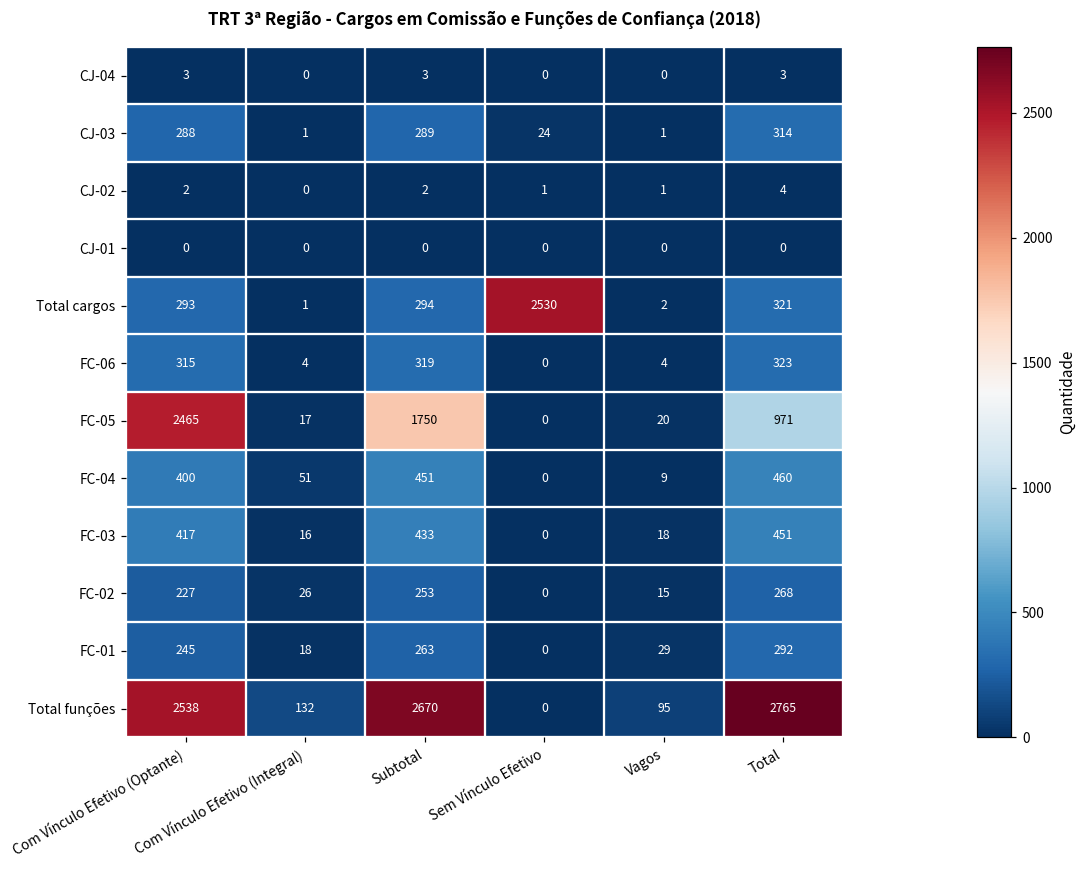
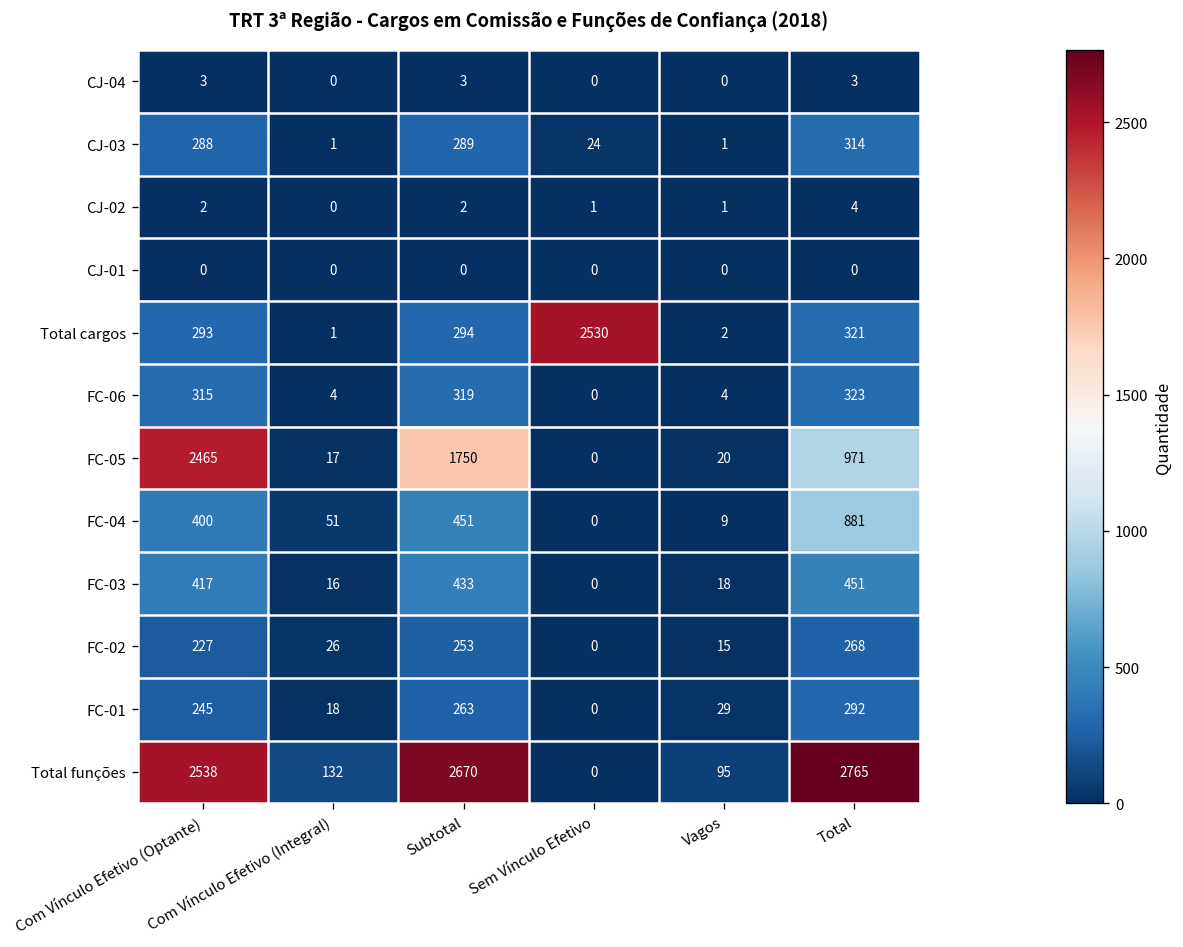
FC-04, Total: 460 -> 881
